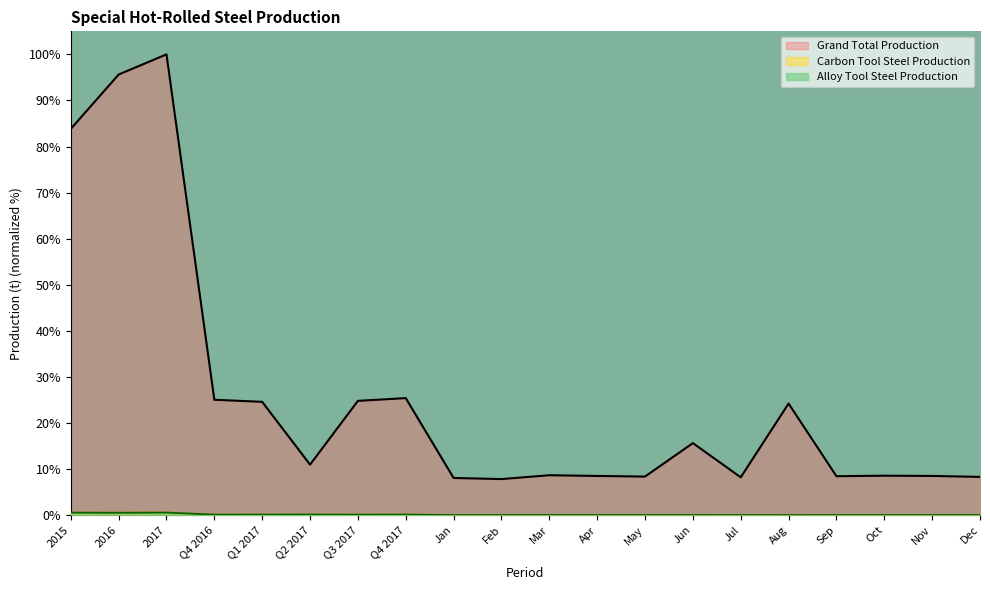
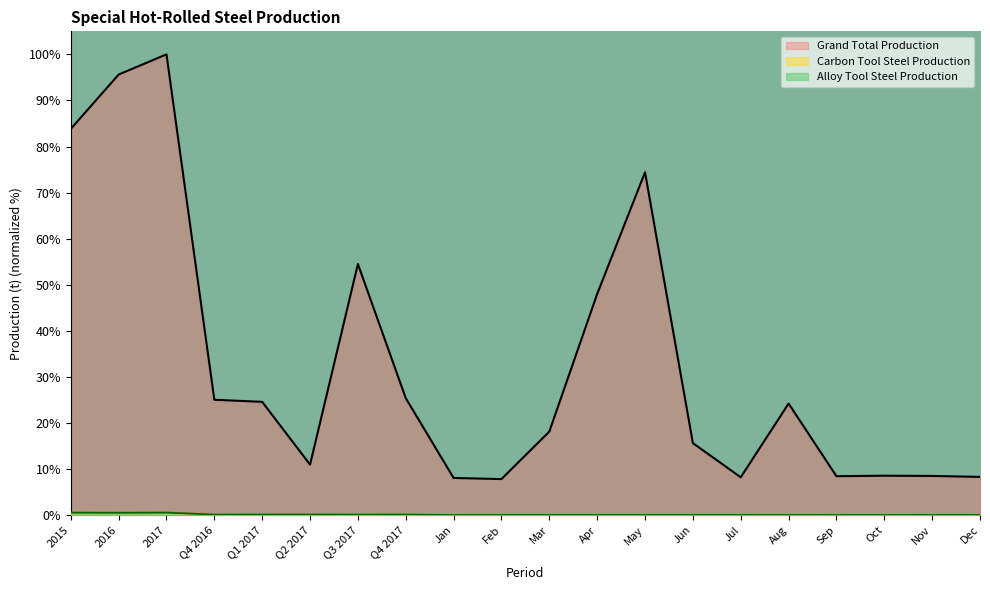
Grand Total Production, Q3 2017: 25% -> 55%
Grand Total Production, Mar: 9% -> 18%
Grand Total Production, Apr: 9% -> 48%
Grand Total Production, May: 8% -> 74%
